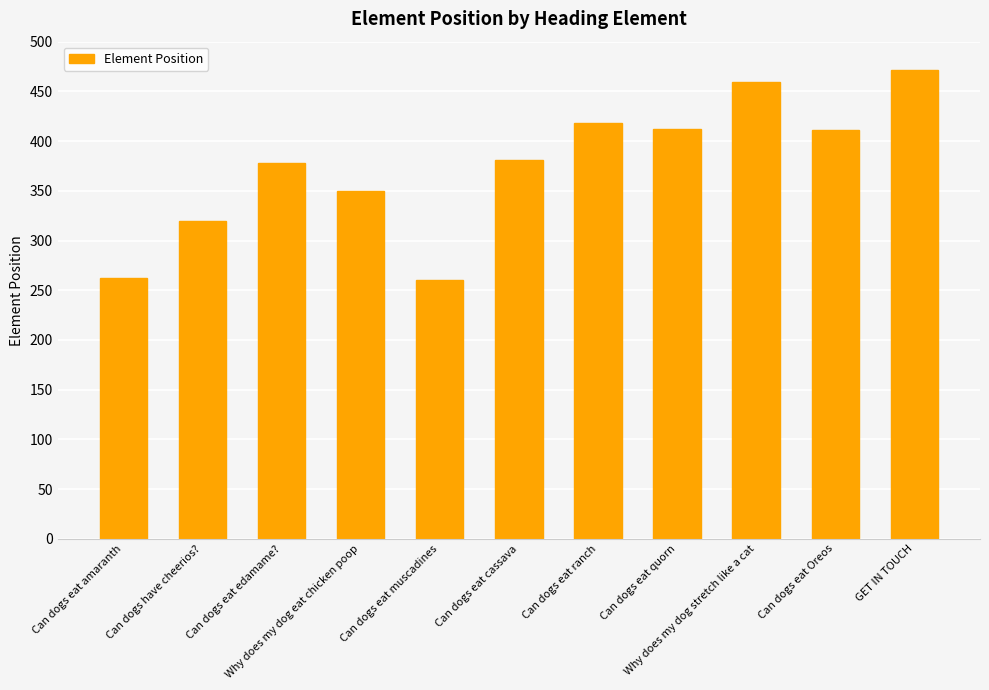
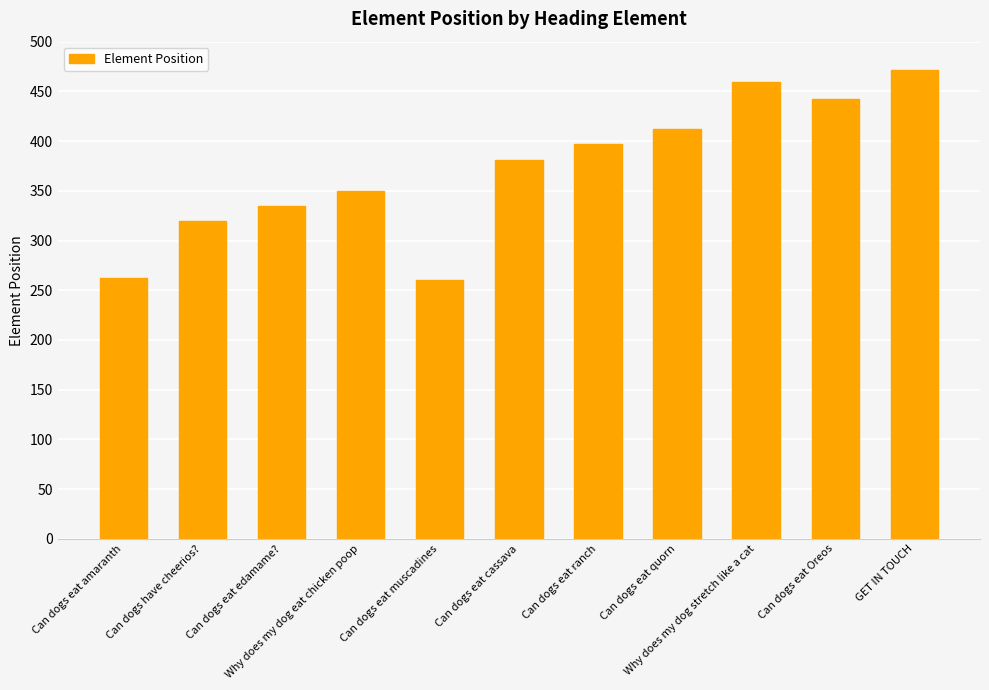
Can dogs eat edamame?: 380 -> 340
Can dogs eat ranch: 420 -> 400
Can dogs eat Oreos: 410 -> 440
